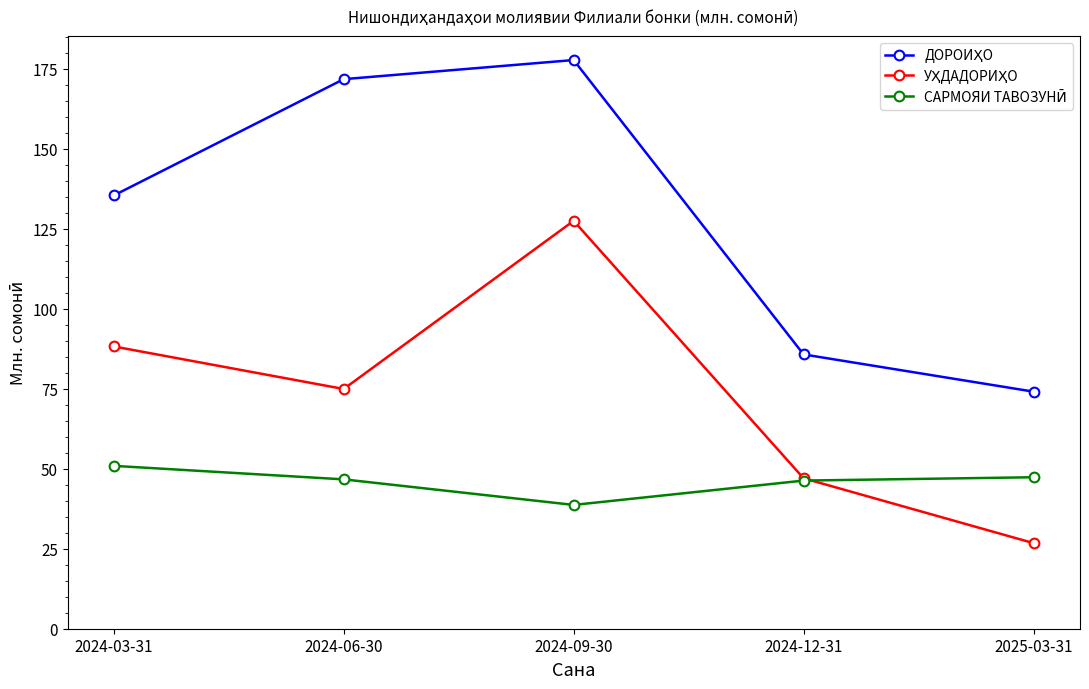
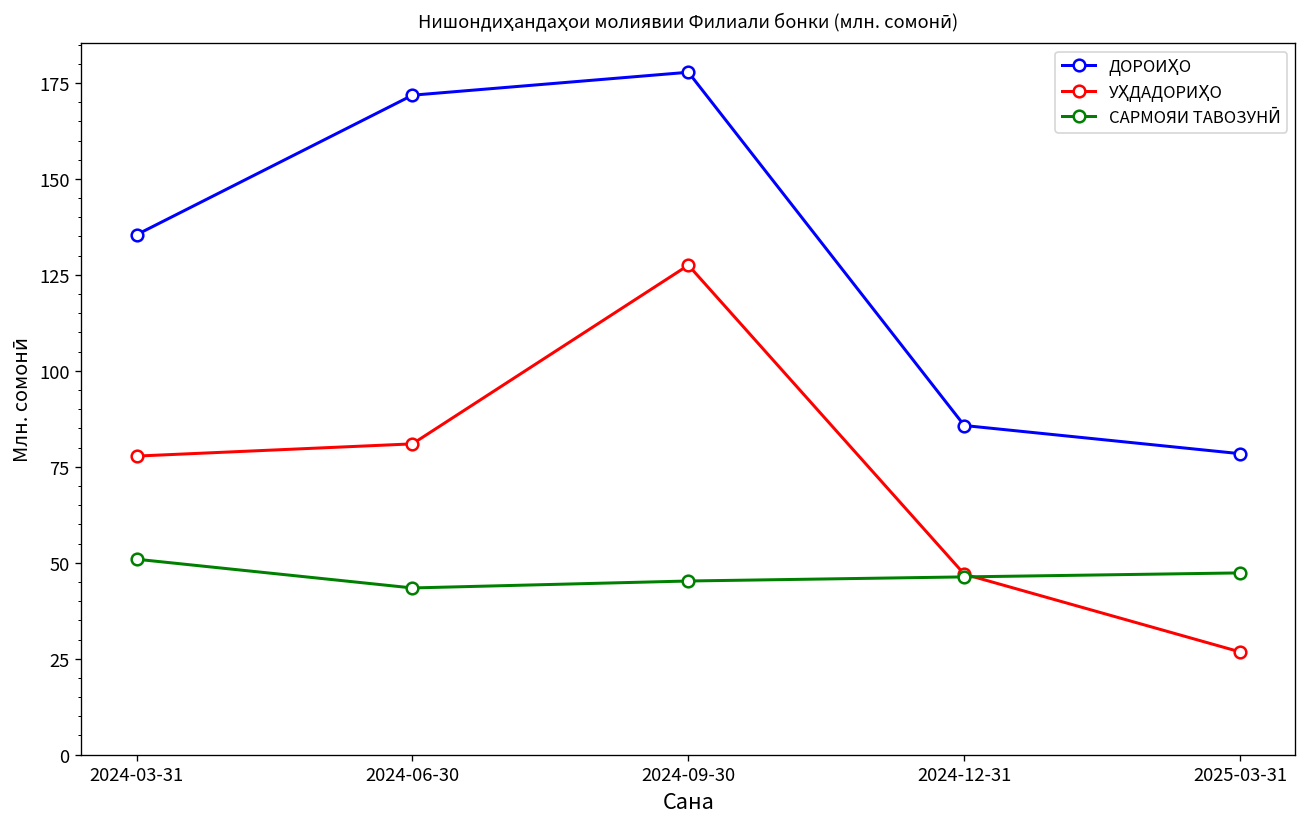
УҲДАДОРИҲО, 2024-03-31: 88 -> 78
УҲДАДОРИҲО, 2024-06-30: 75 -> 81
САРМОЯИ ТАВОЗУНӢ, 2024-06-30: 47 -> 43
САРМОЯИ ТАВОЗУНӢ, 2024-09-30: 39 -> 45
ДОРОИҲО, 2025-03-31: 74 -> 78
